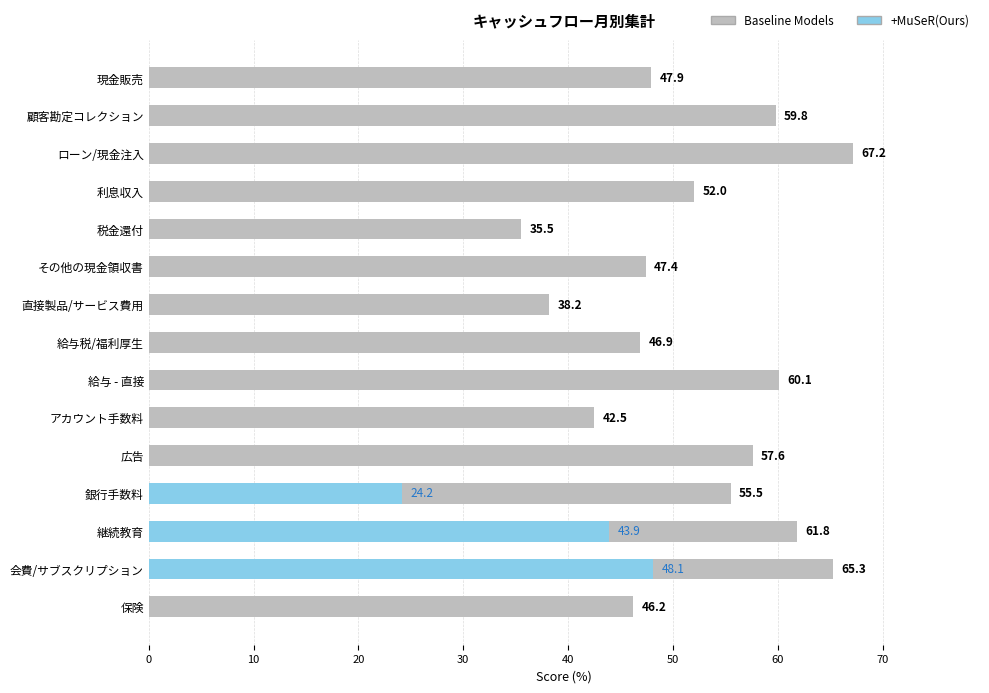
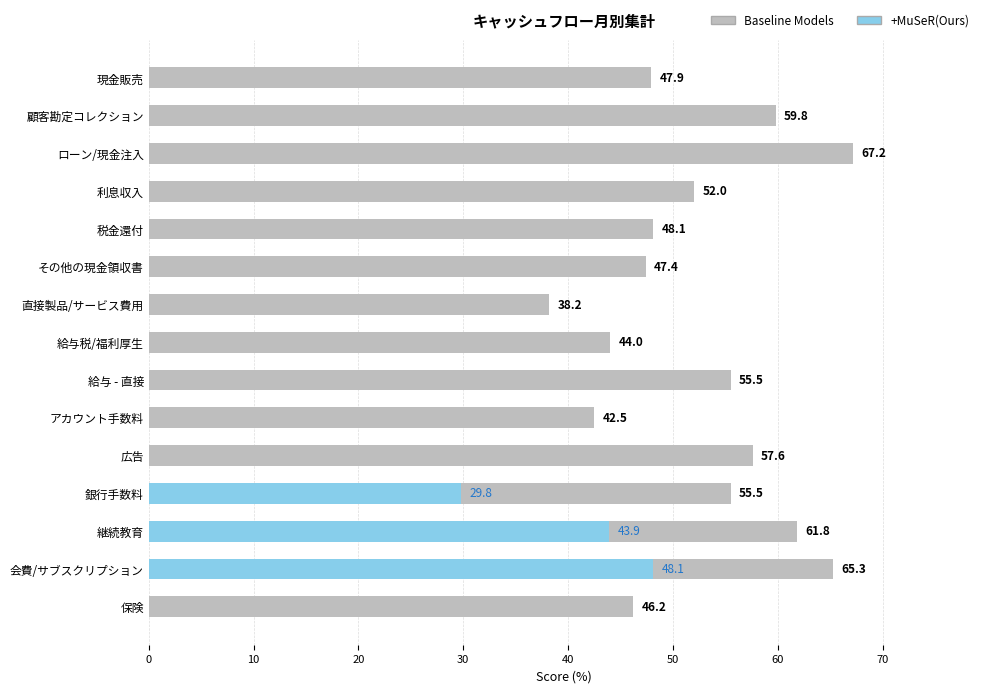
Baseline Models, 税金還付: 35.5 -> 48.1
Baseline Models, 給与税/福利厚生: 46.9 -> 44.0
Baseline Models, 給与 - 直接: 60.1 -> 55.5
+MuSeR(Ours), 銀行手数料: 24.2 -> 29.8
